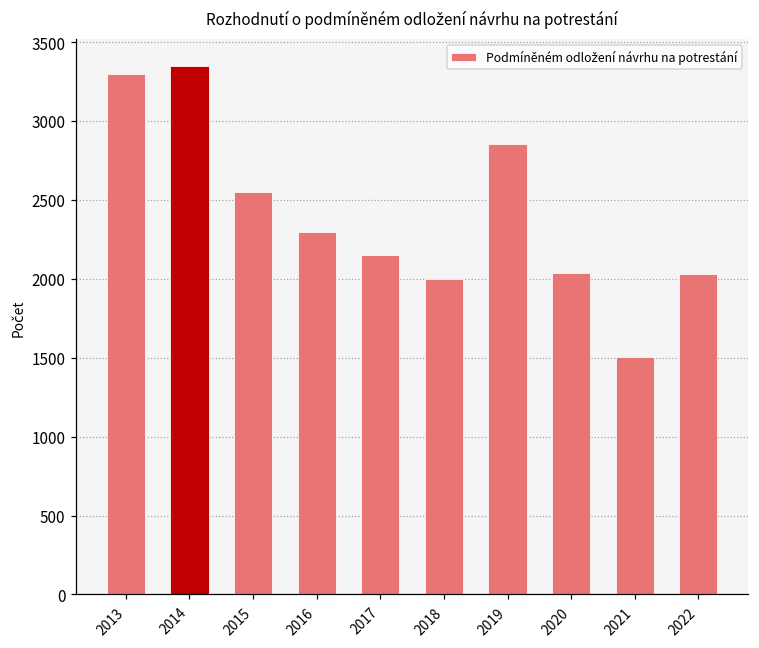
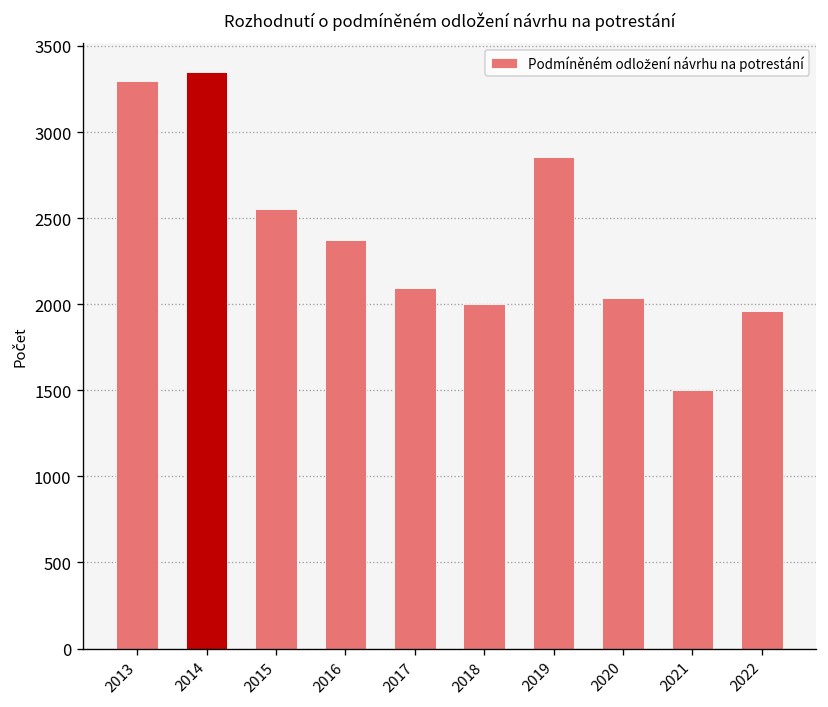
2016: 2300 -> 2380
2017: 2150 -> 2100
2022: 2030 -> 1960
